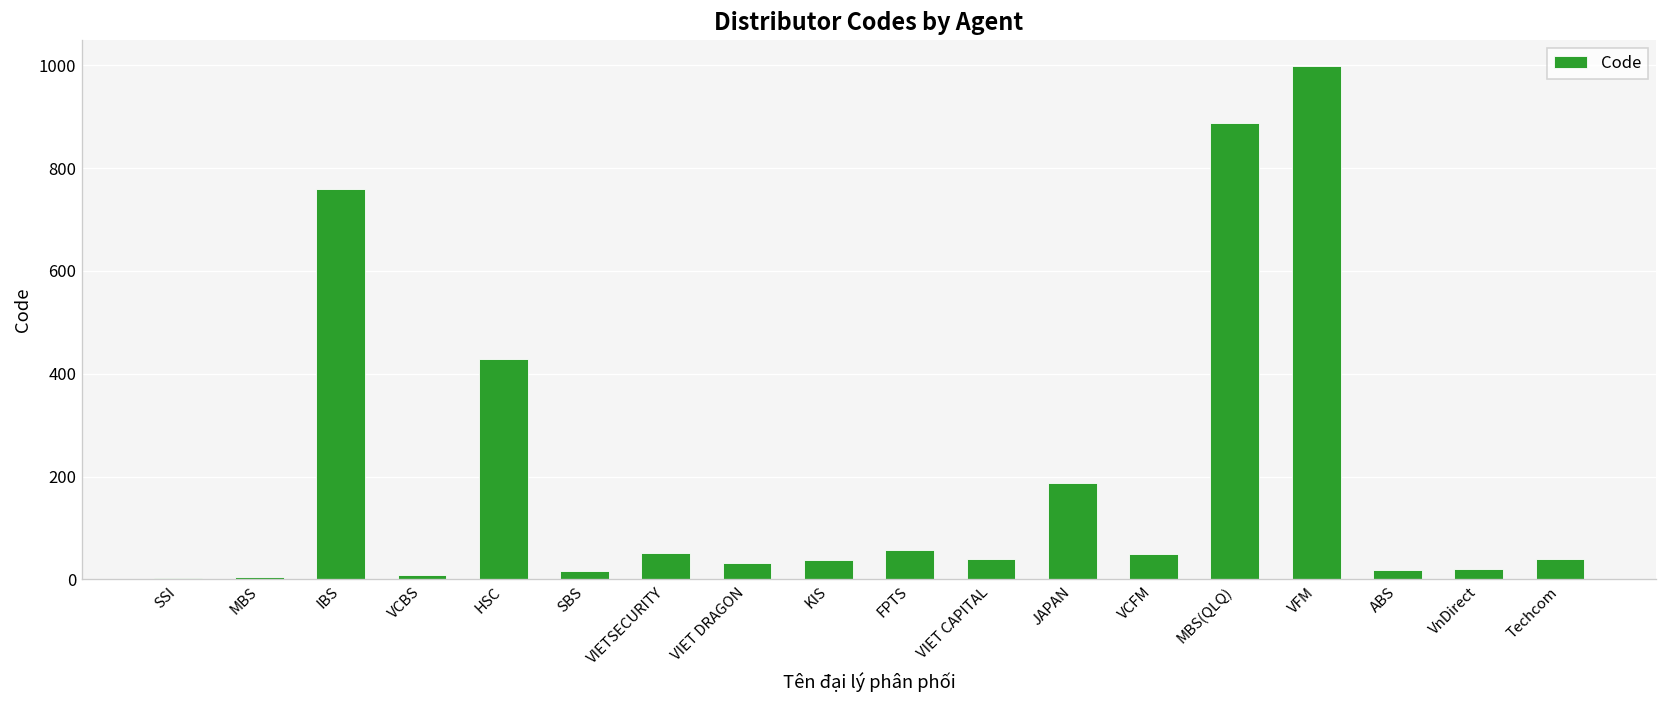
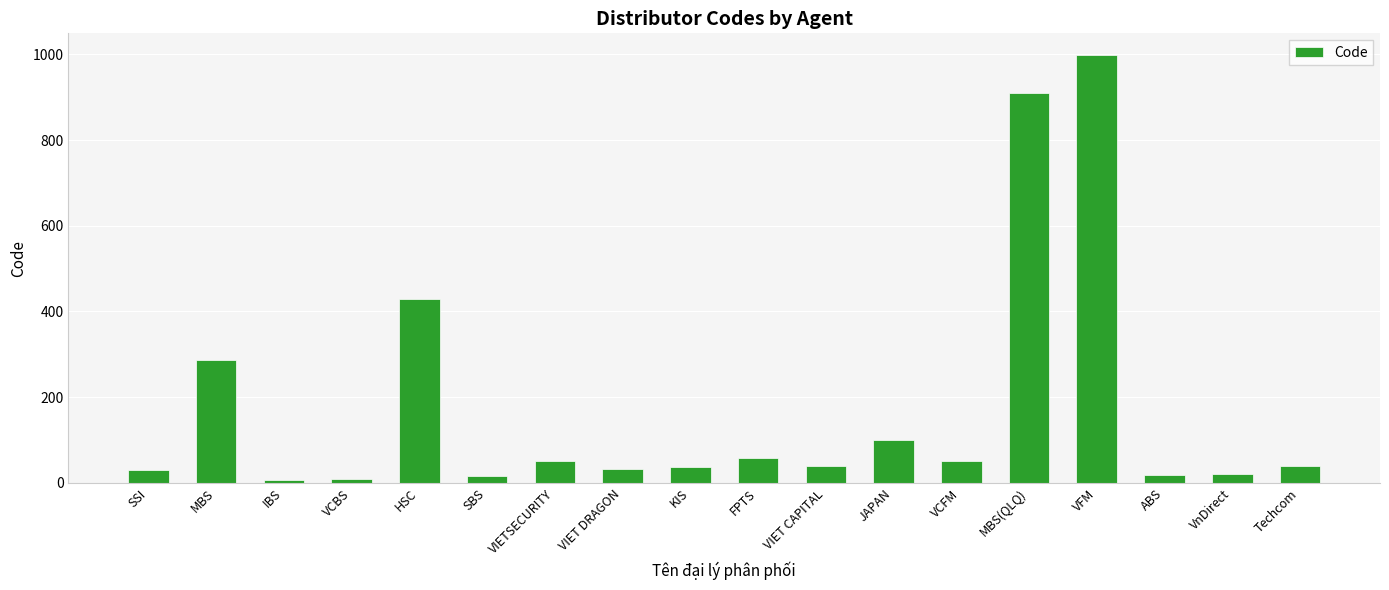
SSI: 0 -> 30
MBS: 10 -> 290
IBS: 760 -> 10
JAPAN: 190 -> 100
MBS(QLQ): 890 -> 910
